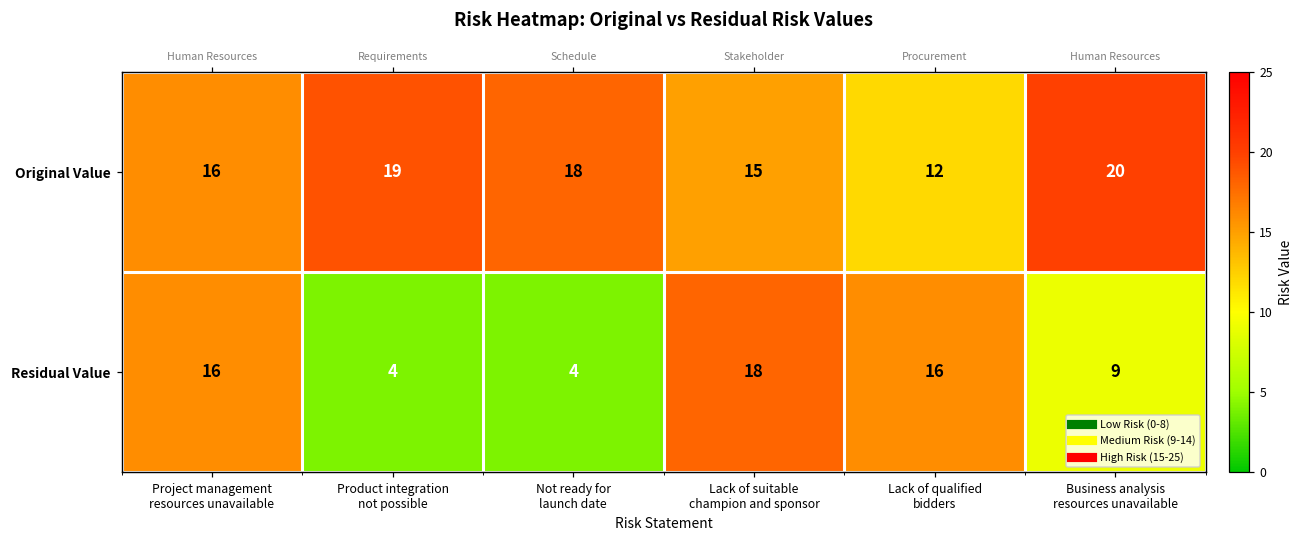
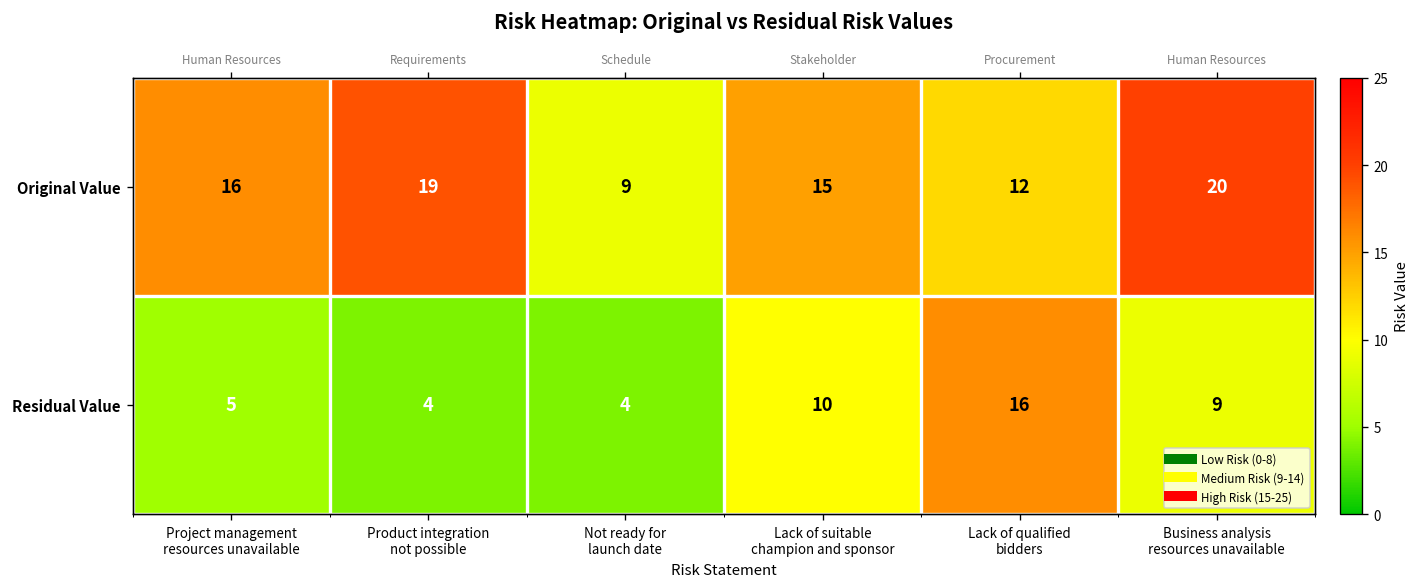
Original Value, Not ready for launch date: 18 -> 9
Residual Value, Project management resources unavailable: 16 -> 5
Residual Value, Lack of suitable champion and sponsor: 18 -> 10
